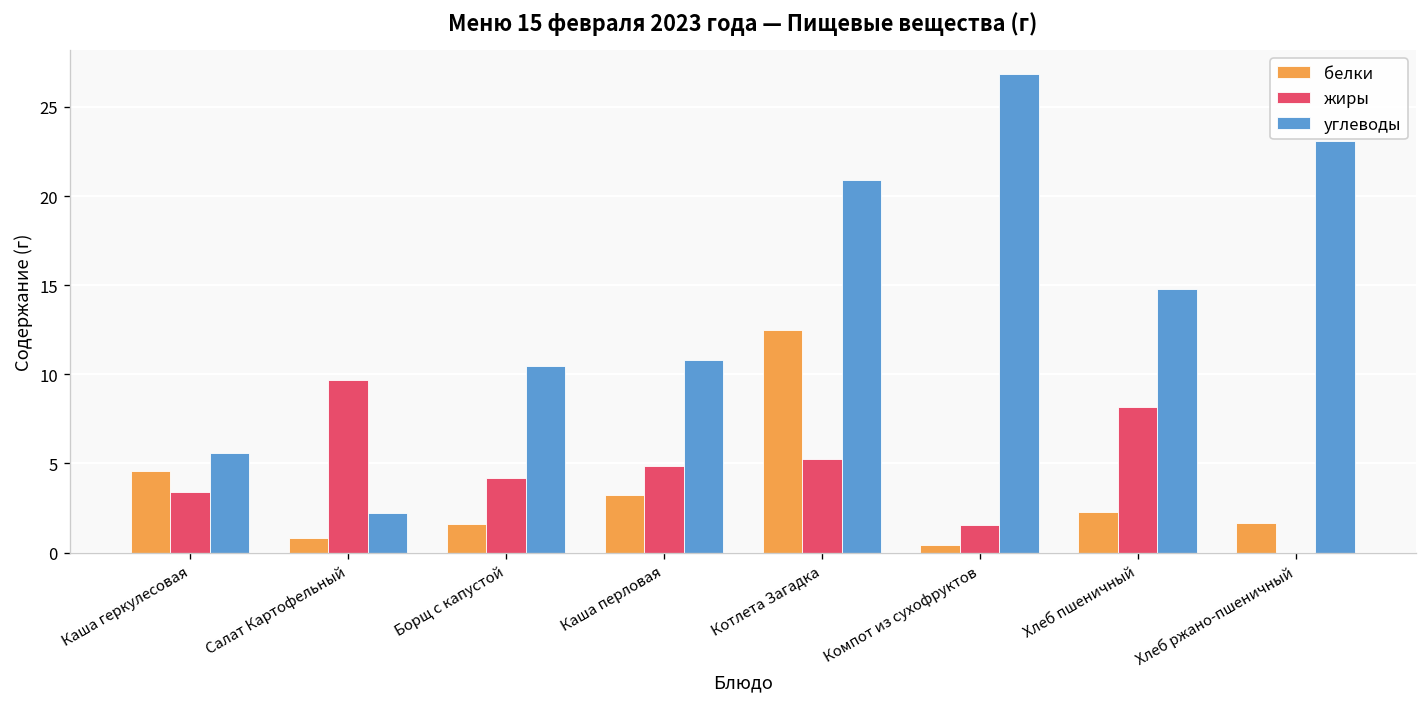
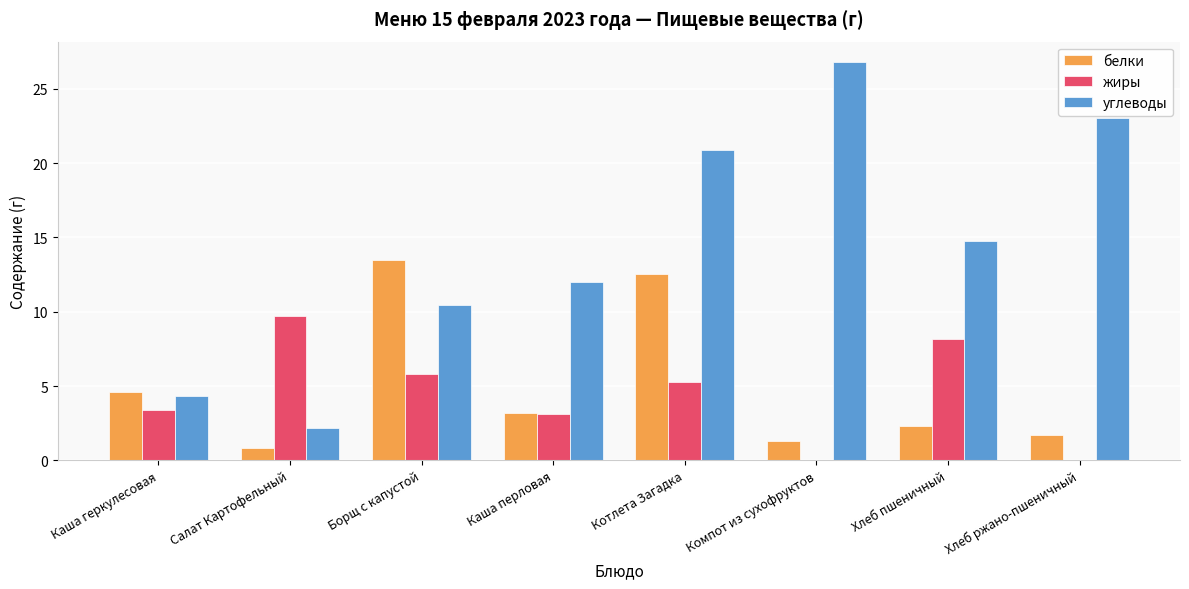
углеводы, Каша геркулесовая: 5.6 -> 4.3
белки, Борщ с капустой: 1.6 -> 13.5
жиры, Борщ с капустой: 4.2 -> 5.8
жиры, Каша перловая: 4.9 -> 3.1
углеводы, Каша перловая: 10.8 -> 12.0
белки, Компот из сухофруктов: 0.4 -> 1.3
жиры, Компот из сухофруктов: 1.5 -> 0.0
